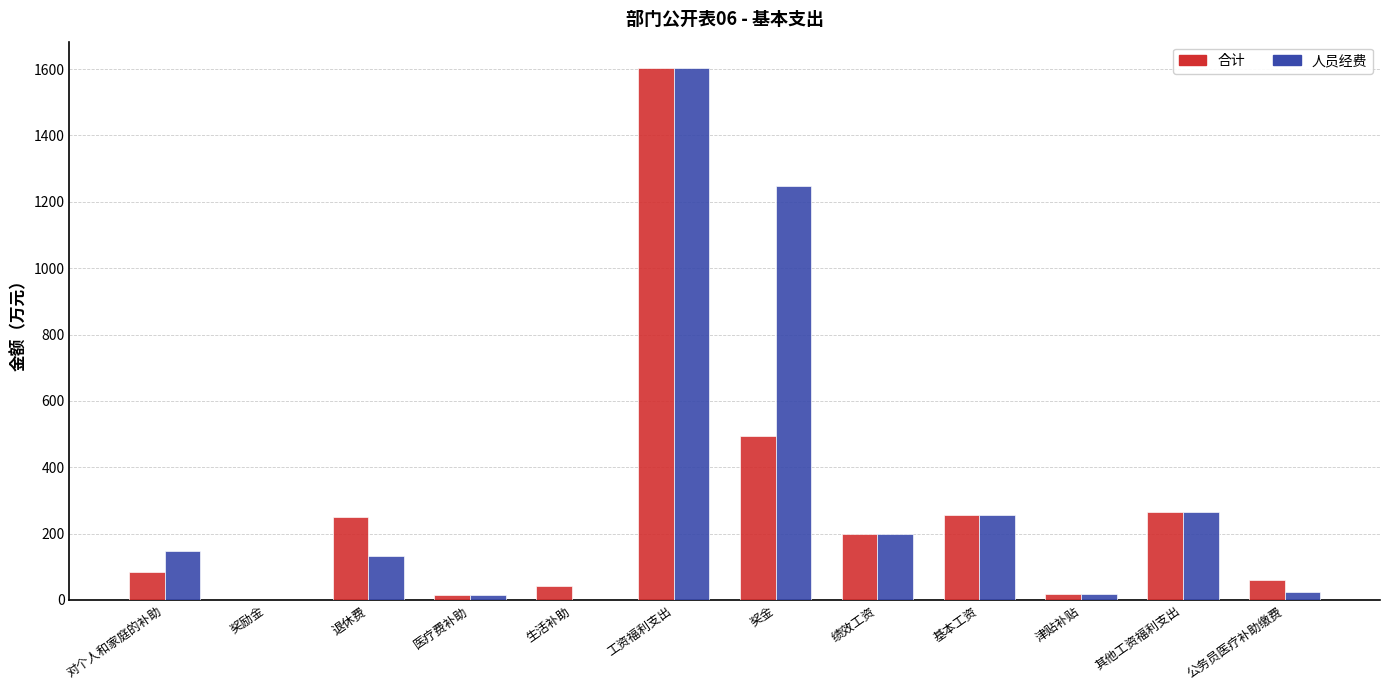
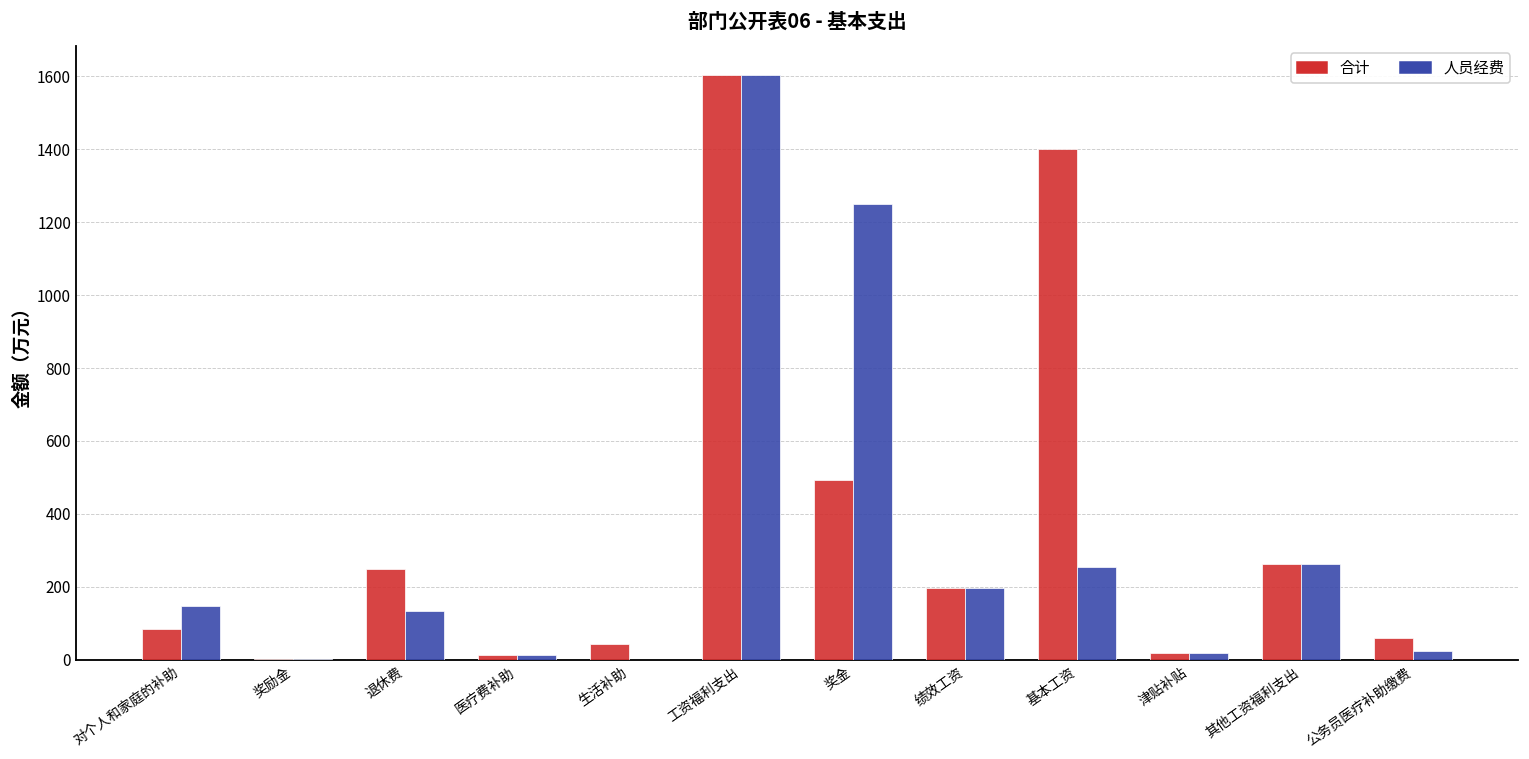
合计, 基本工资: 250 -> 1400
